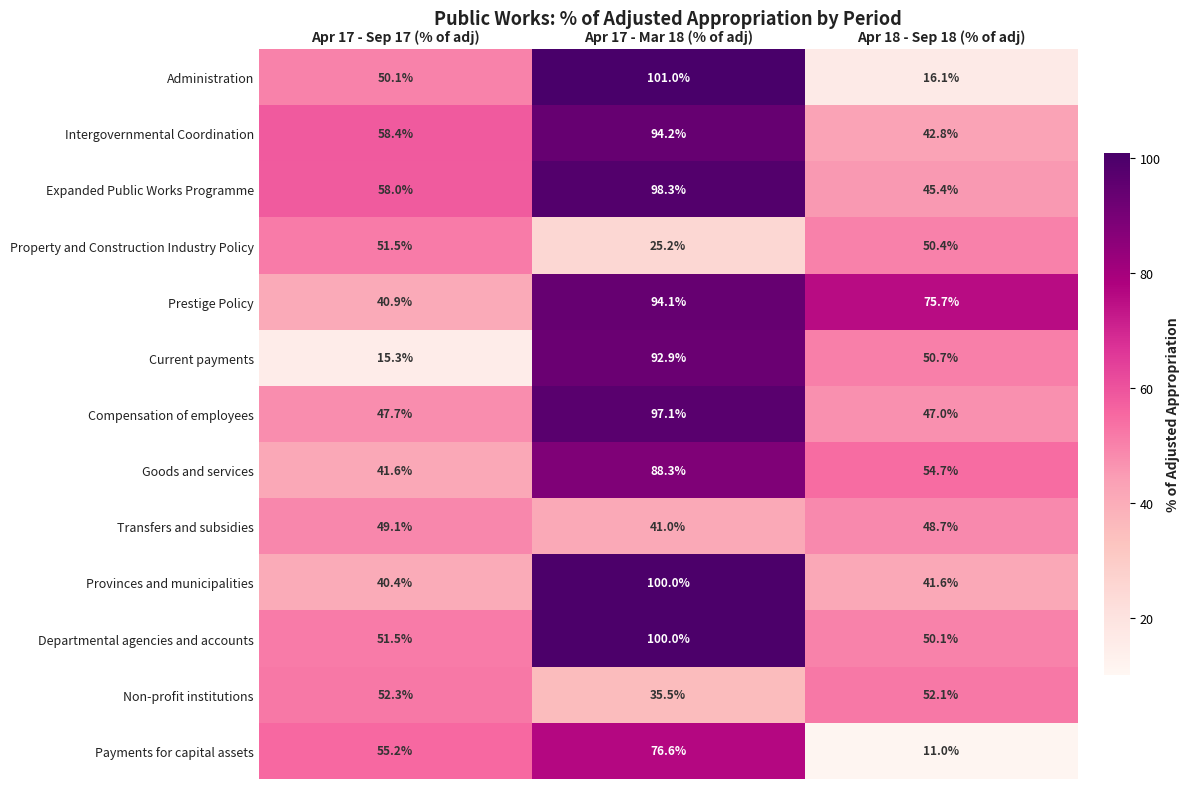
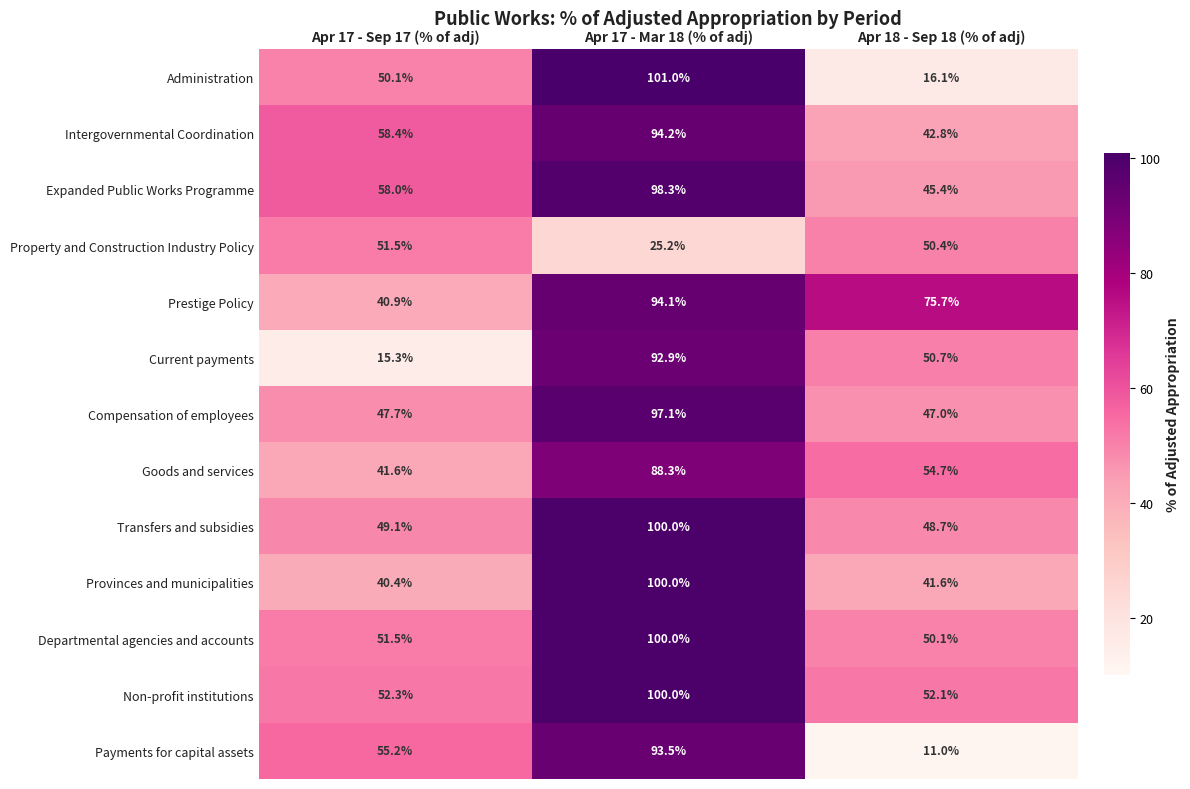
Transfers and subsidies, Apr 17 - Mar 18 (% of adj): 41.0% -> 100.0%
Non-profit institutions, Apr 17 - Mar 18 (% of adj): 35.5% -> 100.0%
Payments for capital assets, Apr 17 - Mar 18 (% of adj): 76.6% -> 93.5%
